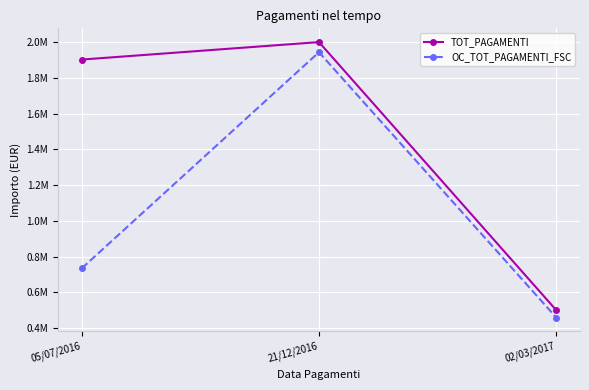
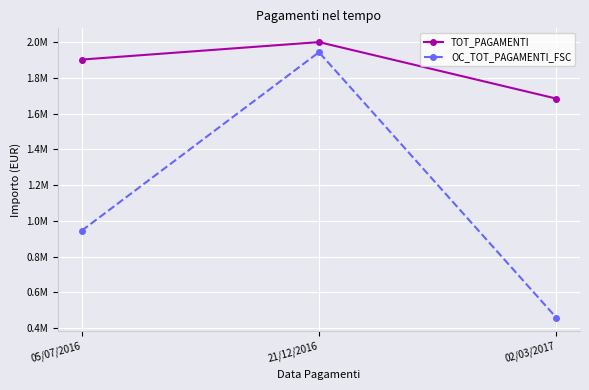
OC_TOT_PAGAMENTI_FSC, 05/07/2016: 730000 -> 940000
TOT_PAGAMENTI, 02/03/2017: 500000 -> 1680000
